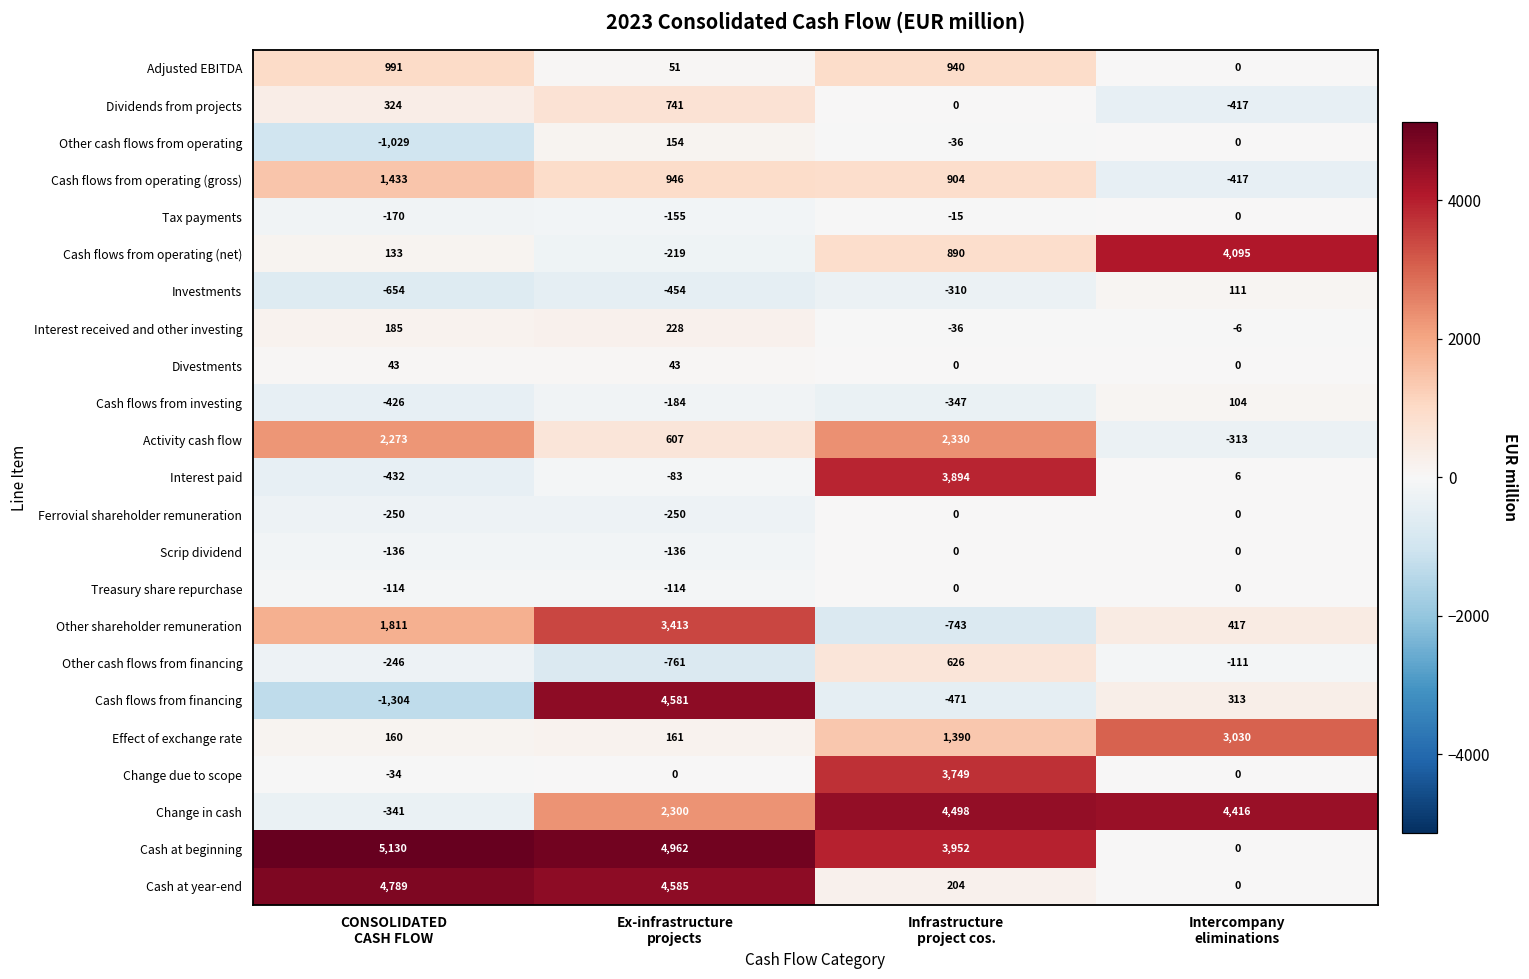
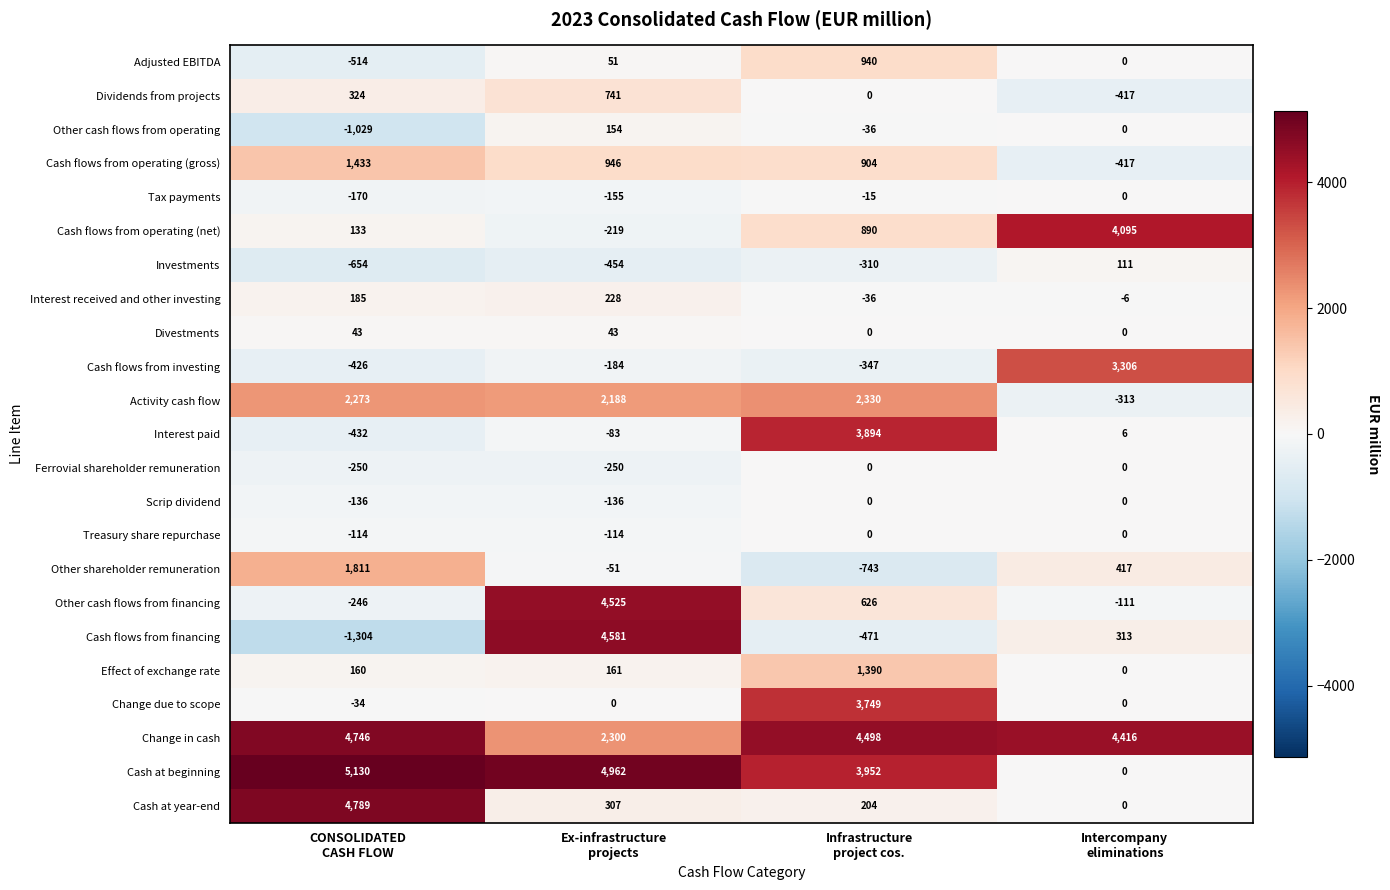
Adjusted EBITDA, CONSOLIDATED CASH FLOW: 991 -> -514
Cash flows from investing, Intercompany eliminations: 104 -> 3,306
Activity cash flow, Ex-infrastructure projects: 607 -> 2,188
Other shareholder remuneration, Ex-infrastructure projects: 3,413 -> -51
Other cash flows from financing, Ex-infrastructure projects: -761 -> 4,525
Effect of exchange rate, Intercompany eliminations: 3,030 -> 0
Change in cash, CONSOLIDATED CASH FLOW: -341 -> 4,746
Cash at year-end, Ex-infrastructure projects: 4,585 -> 307
